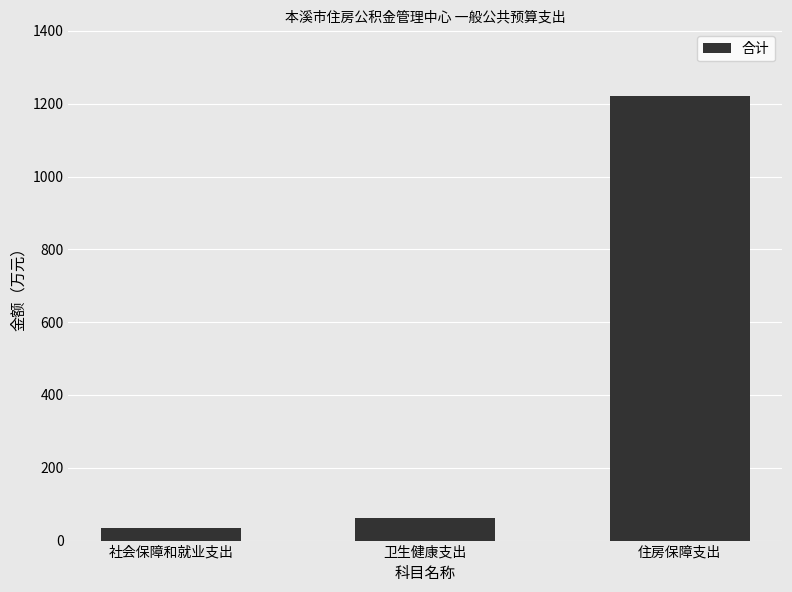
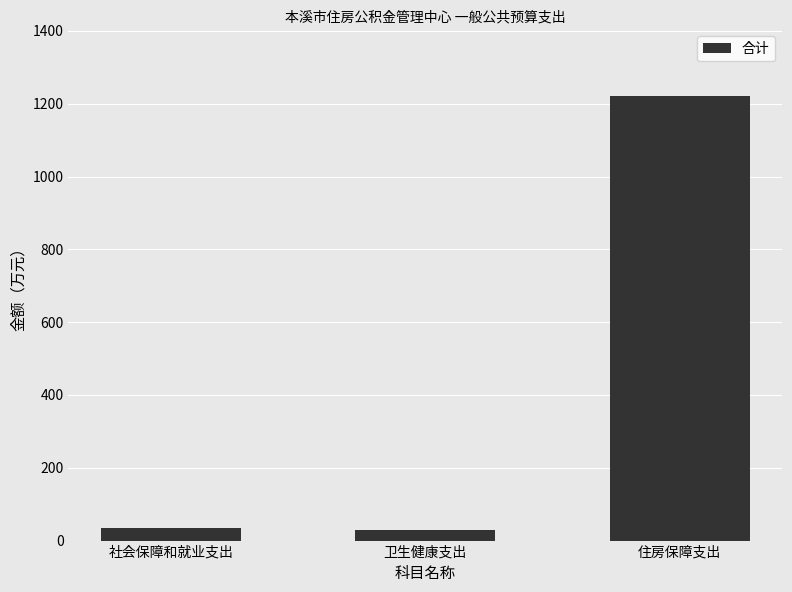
卫生健康支出: 60 -> 30
